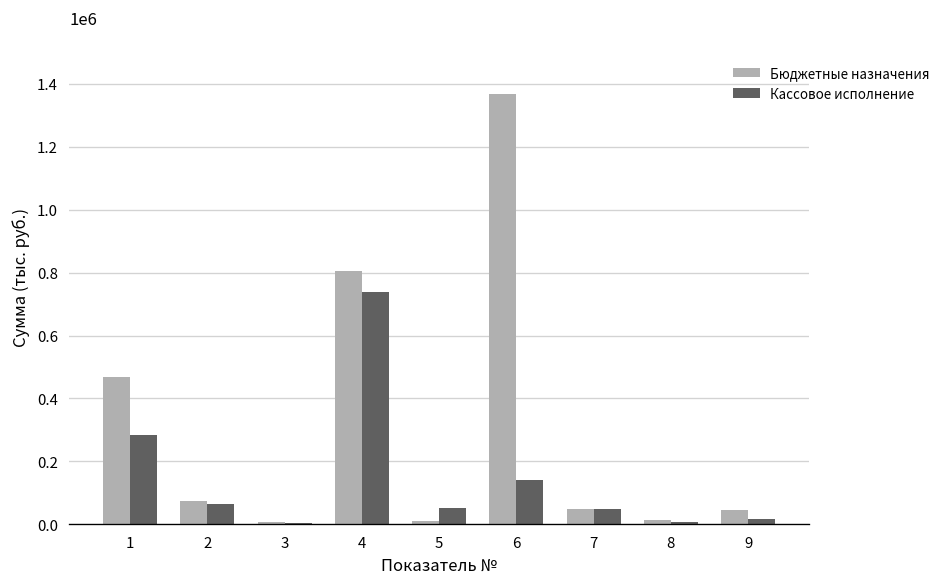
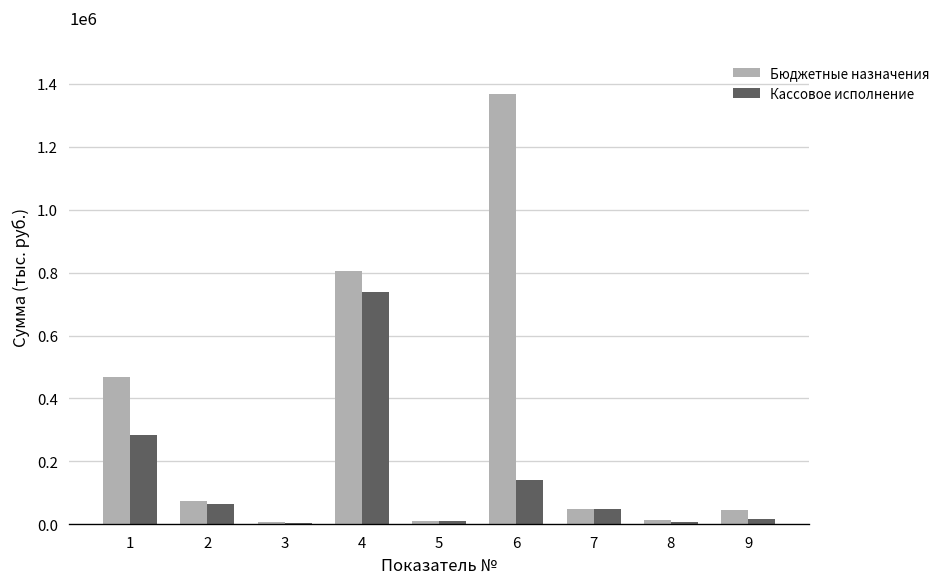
Кассовое исполнение, 5: 50000 -> 10000
